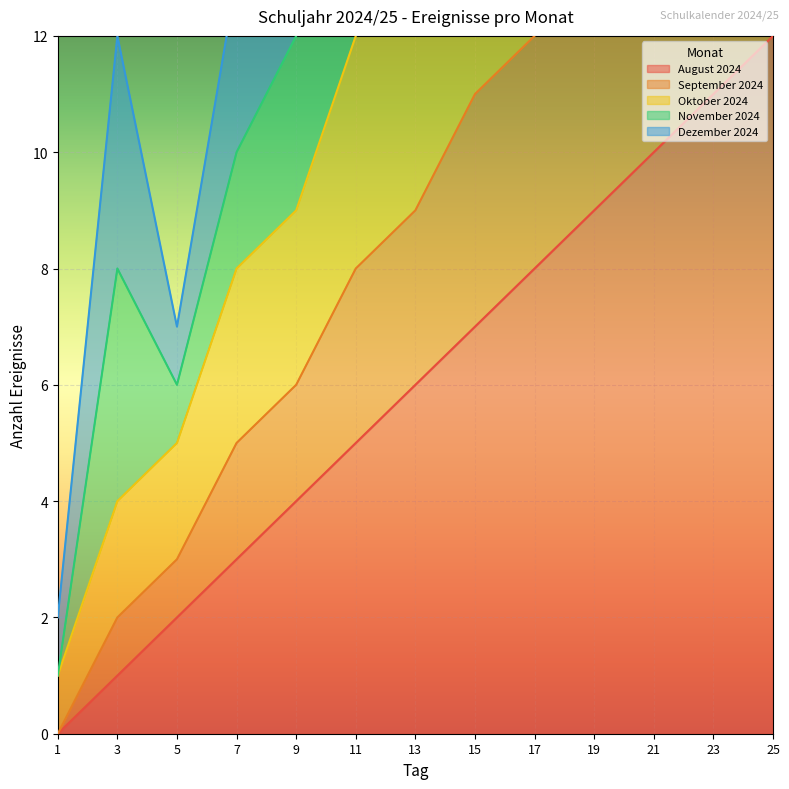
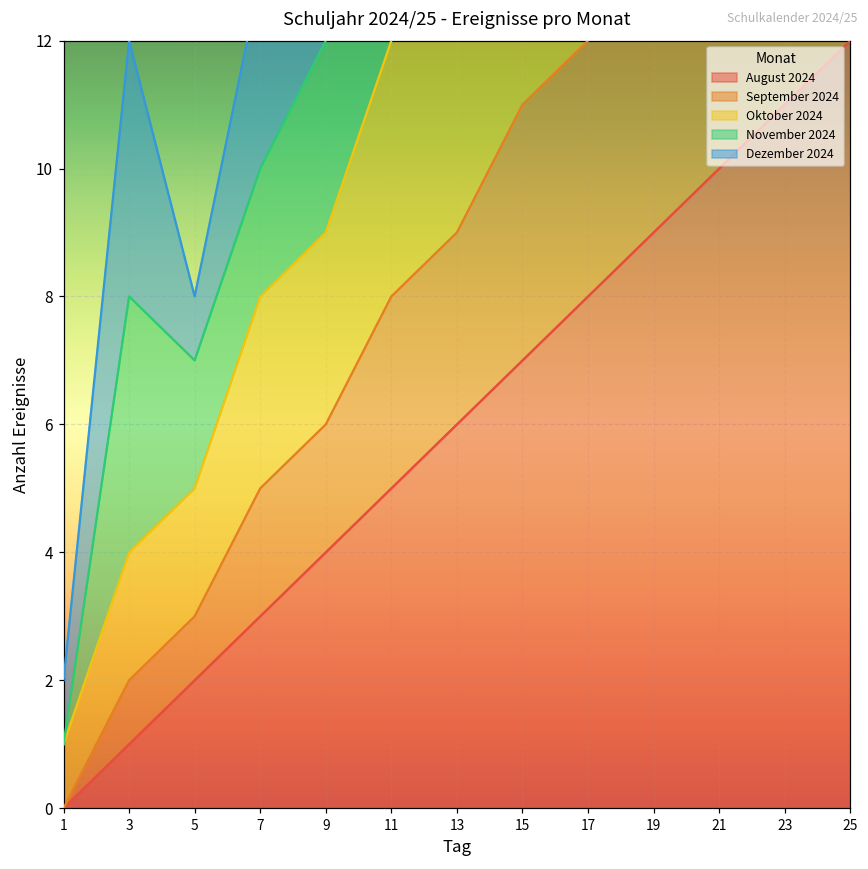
November 2024, 5: 1 -> 2
